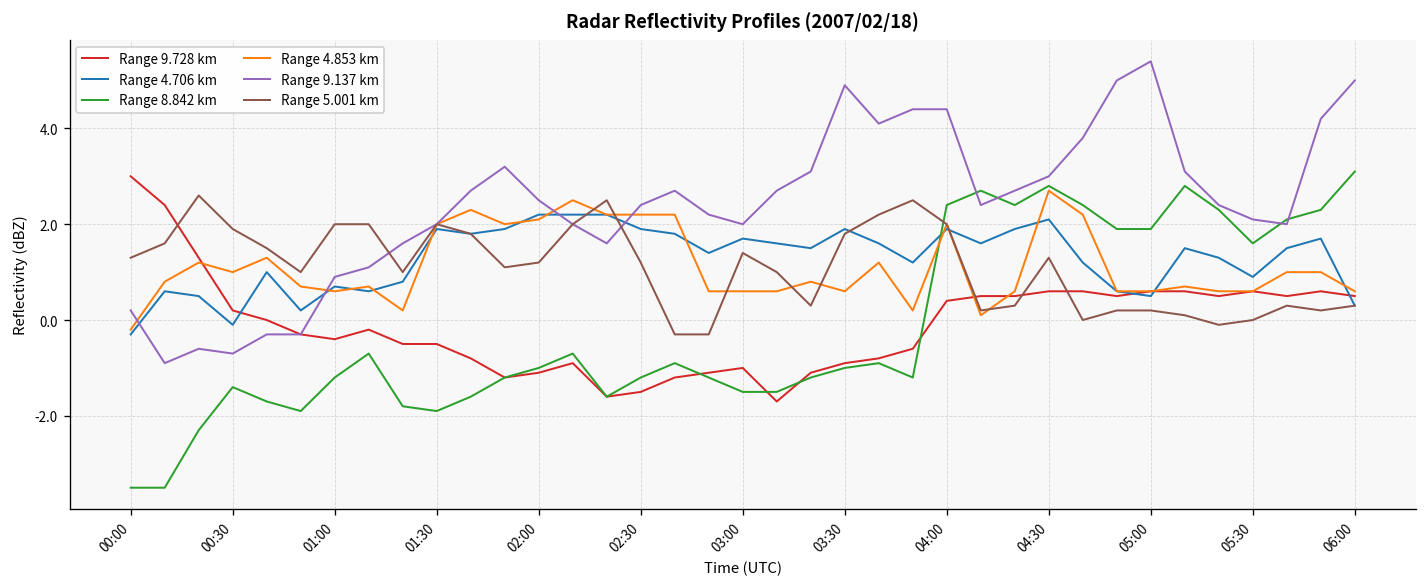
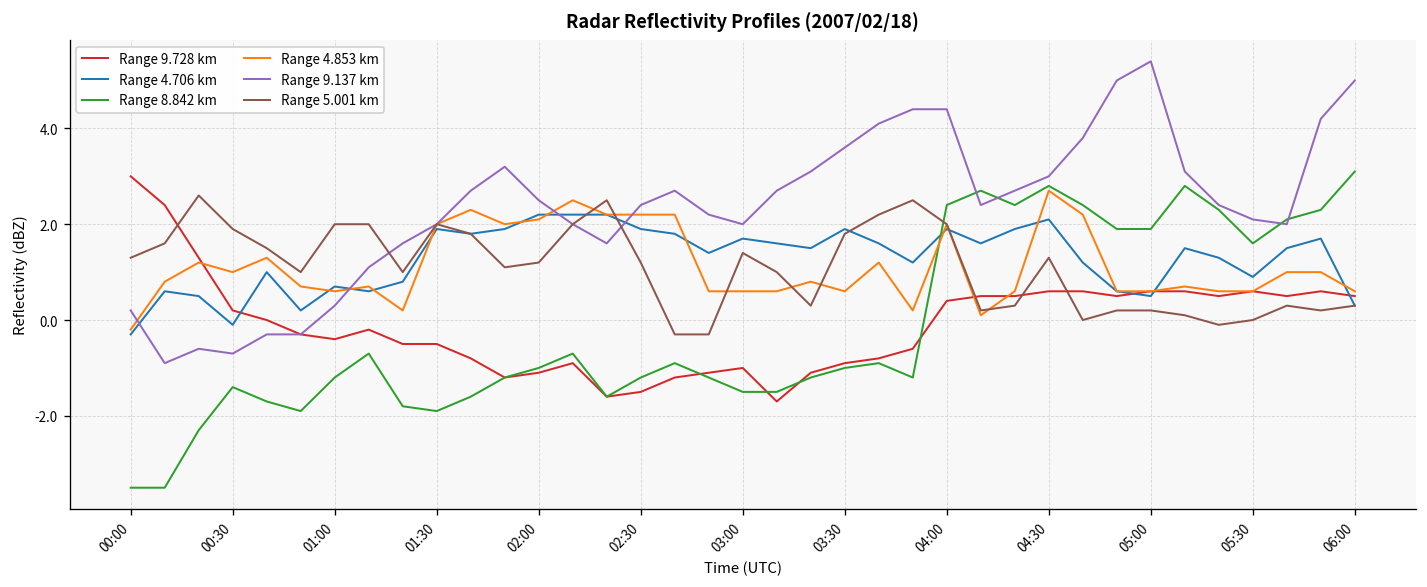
Range 9.137 km, 01:00: 0.9 -> 0.3
Range 9.137 km, 03:30: 4.9 -> 3.6
